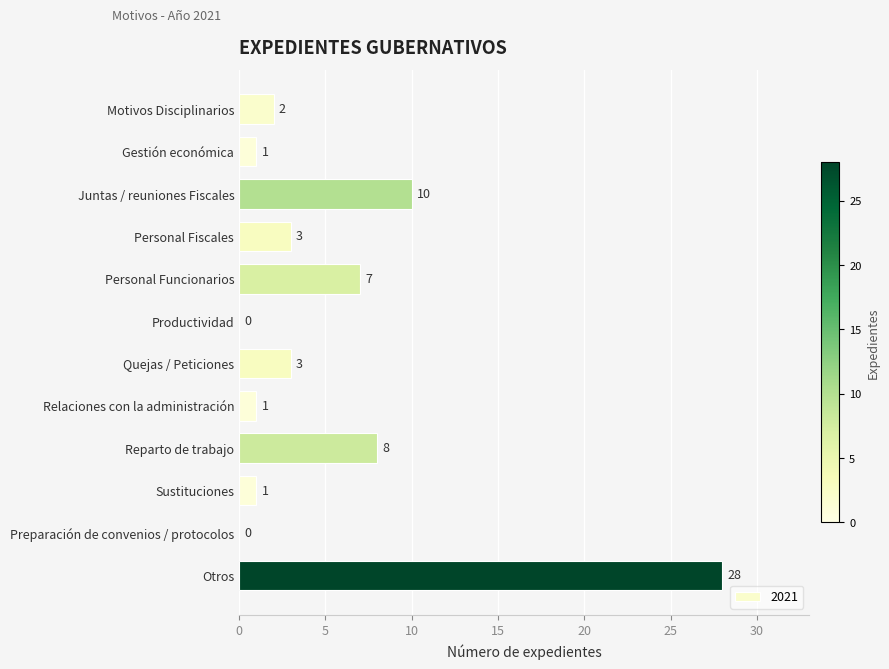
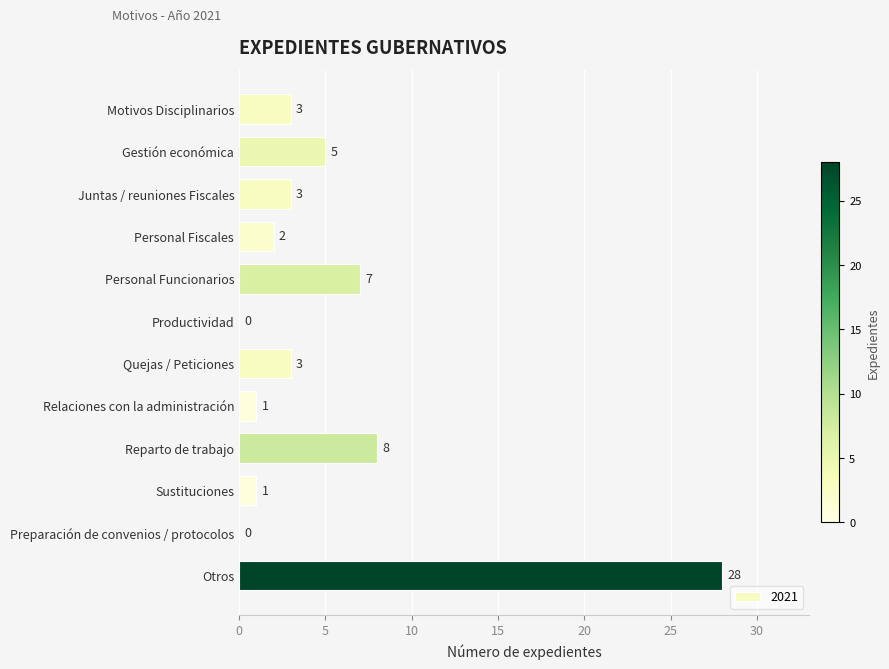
Motivos Disciplinarios: 2 -> 3
Gestión económica: 1 -> 5
Juntas / reuniones Fiscales: 10 -> 3
Personal Fiscales: 3 -> 2
